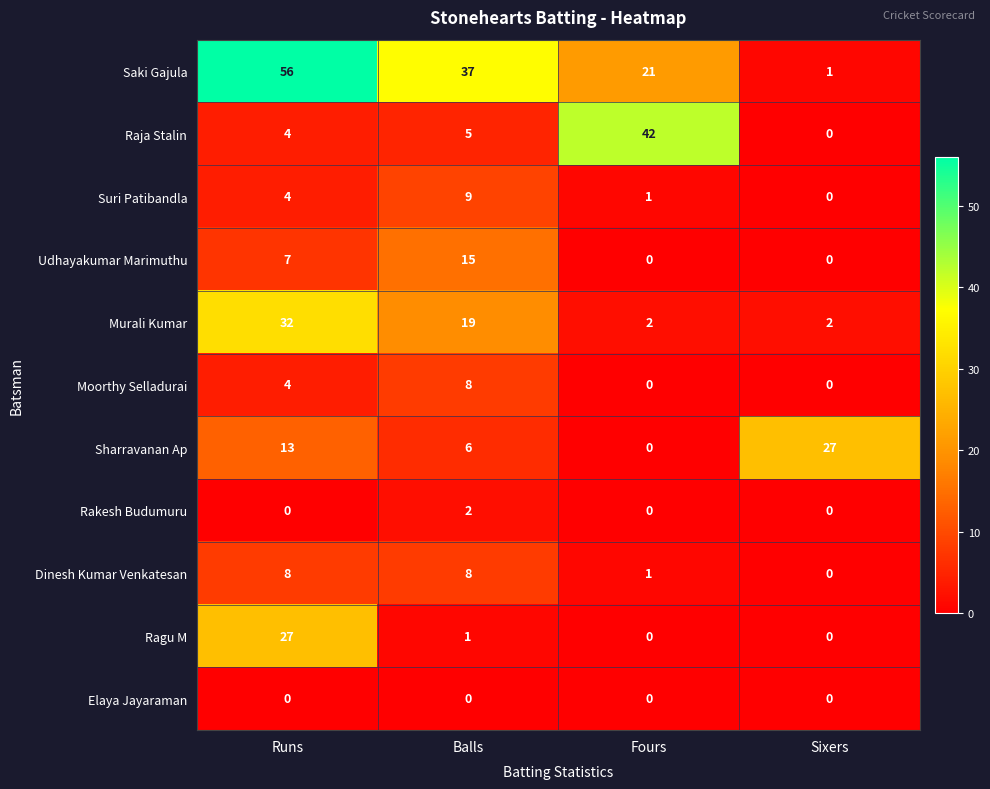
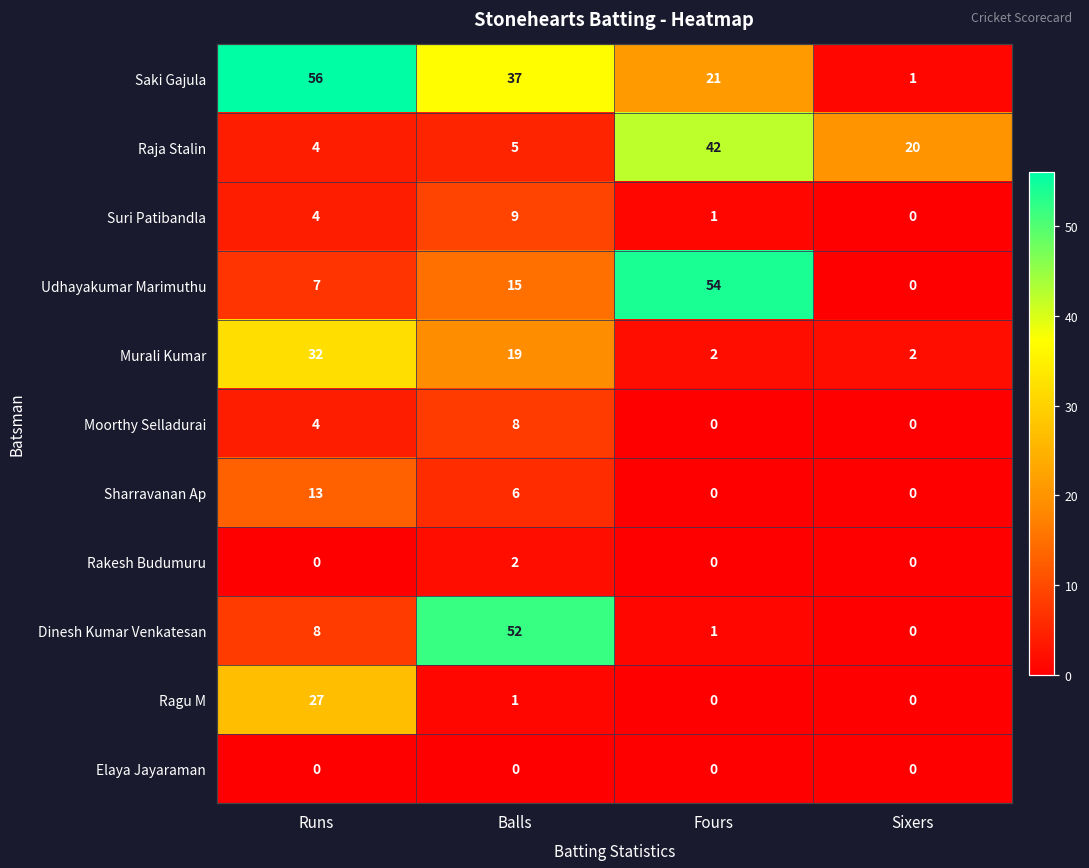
Raja Stalin, Sixers: 0 -> 20
Udhayakumar Marimuthu, Fours: 0 -> 54
Sharravanan Ap, Sixers: 27 -> 0
Dinesh Kumar Venkatesan, Balls: 8 -> 52
